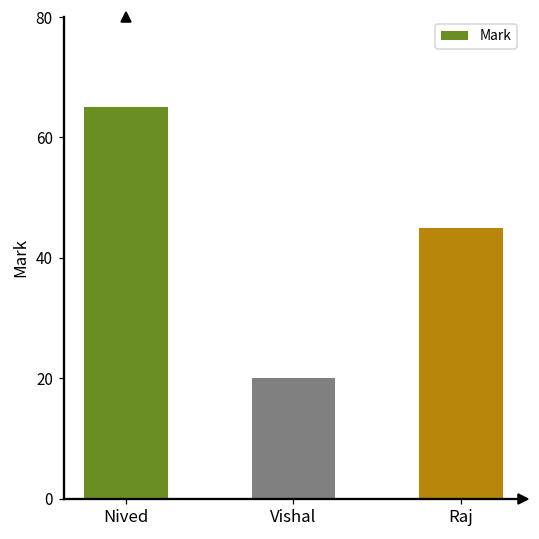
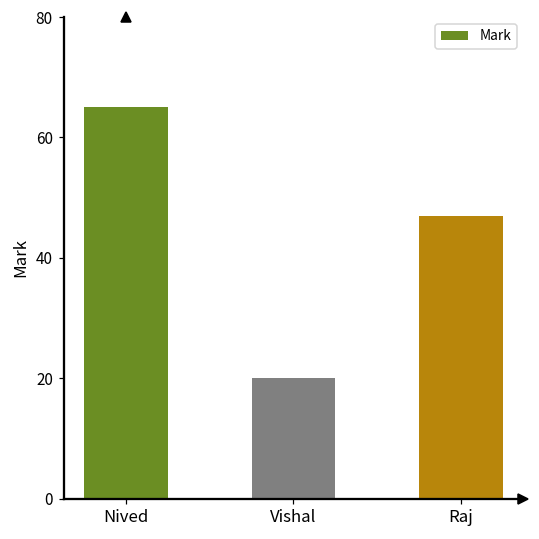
Raj: 45 -> 47
